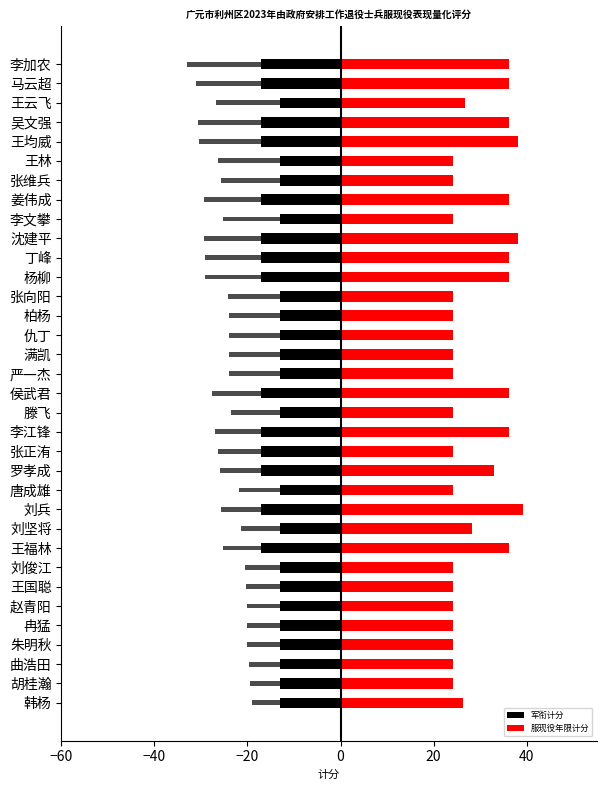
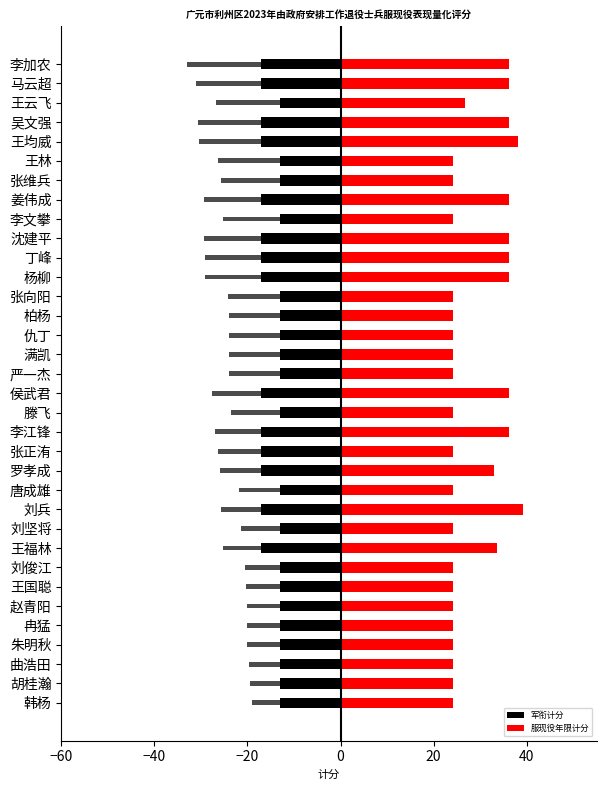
服现役年限计分, 沈建平: 38 -> 36
服现役年限计分, 刘坚将: 28 -> 24
服现役年限计分, 王福林: 36 -> 34
服现役年限计分, 韩杨: 26 -> 24
